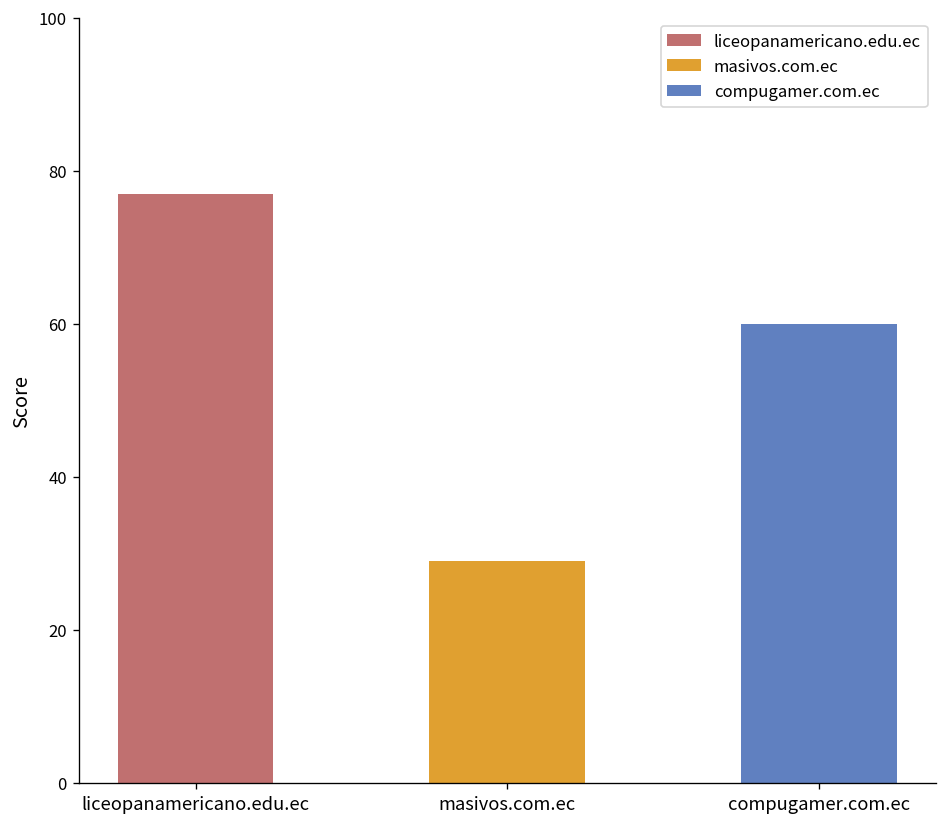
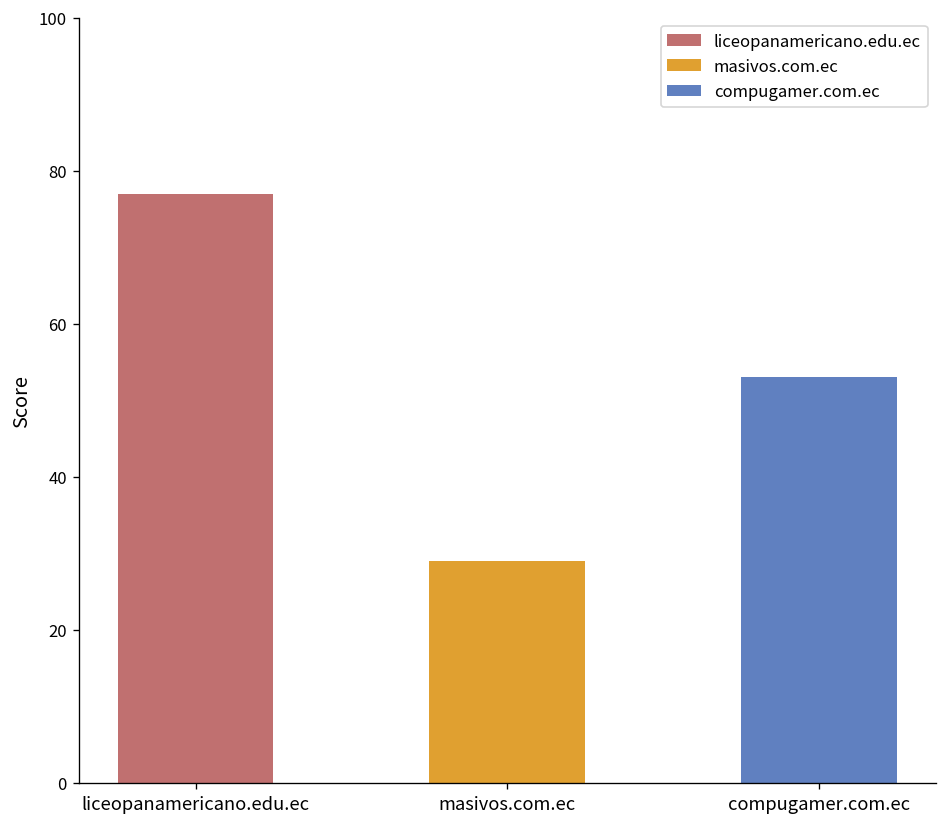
compugamer.com.ec: 60 -> 53
